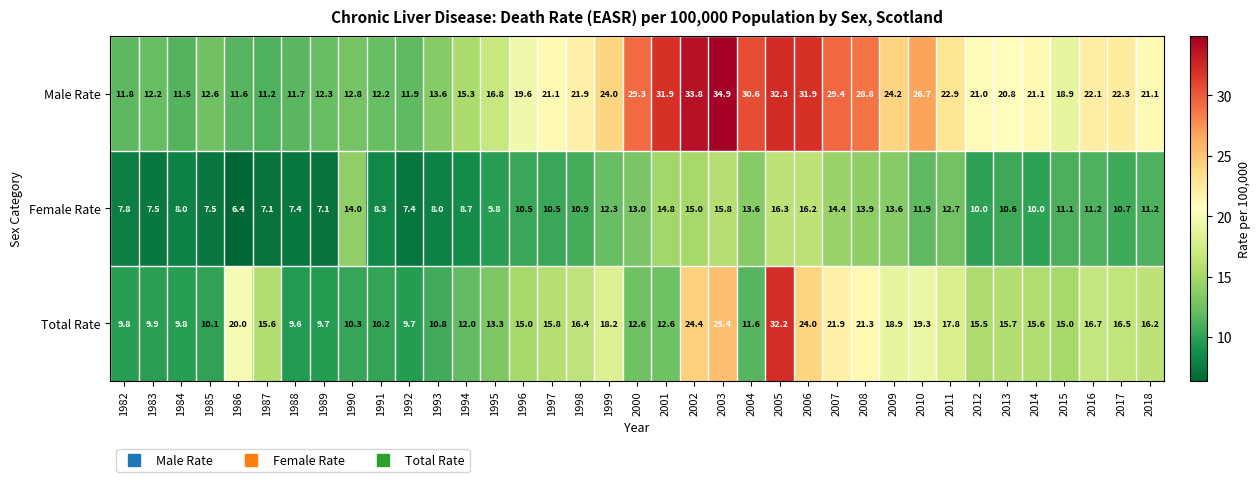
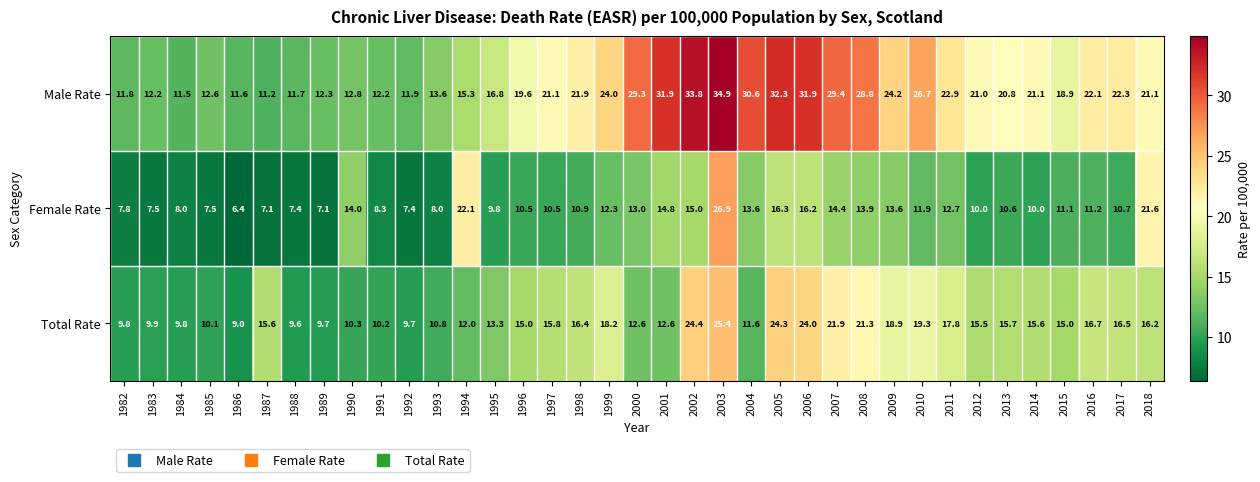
Female Rate, 1994: 8.7 -> 22.1
Female Rate, 2003: 15.8 -> 26.9
Female Rate, 2018: 11.2 -> 21.6
Total Rate, 1986: 20.0 -> 9.0
Total Rate, 2005: 32.2 -> 24.3
